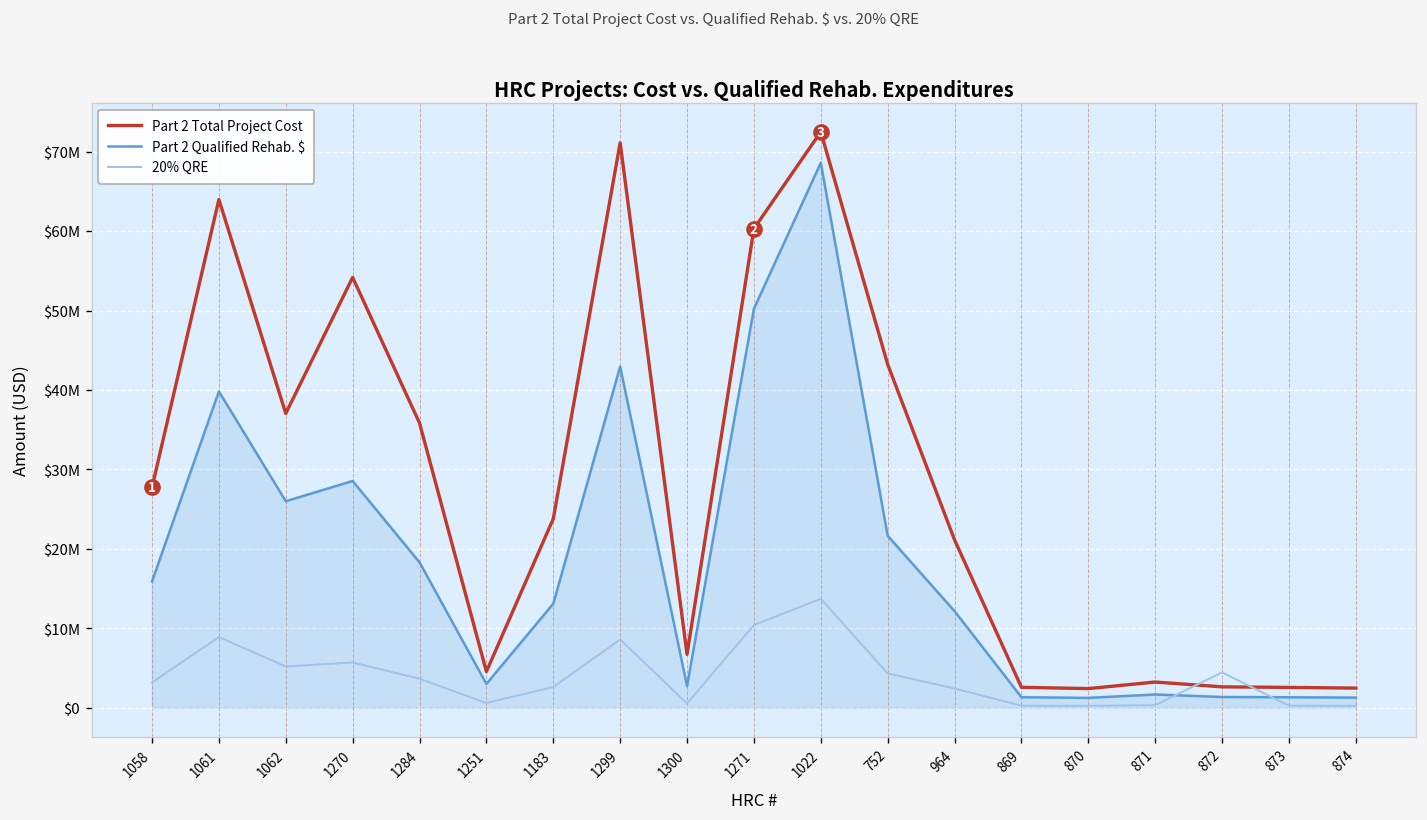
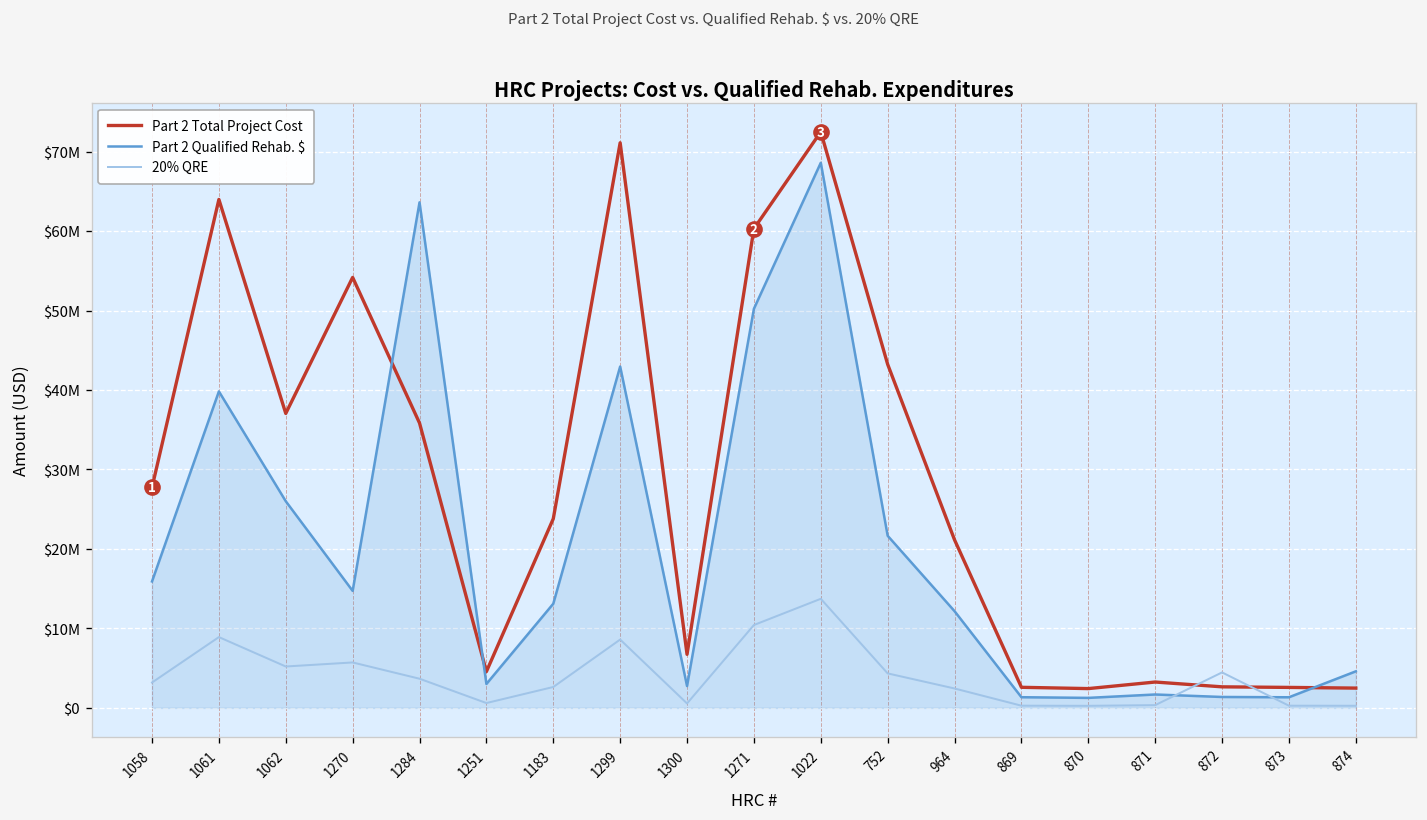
Part 2 Qualified Rehab. $, 1270: $29000000 -> $15000000
Part 2 Qualified Rehab. $, 1284: $18000000 -> $64000000
Part 2 Qualified Rehab. $, 874: $1000000 -> $5000000
